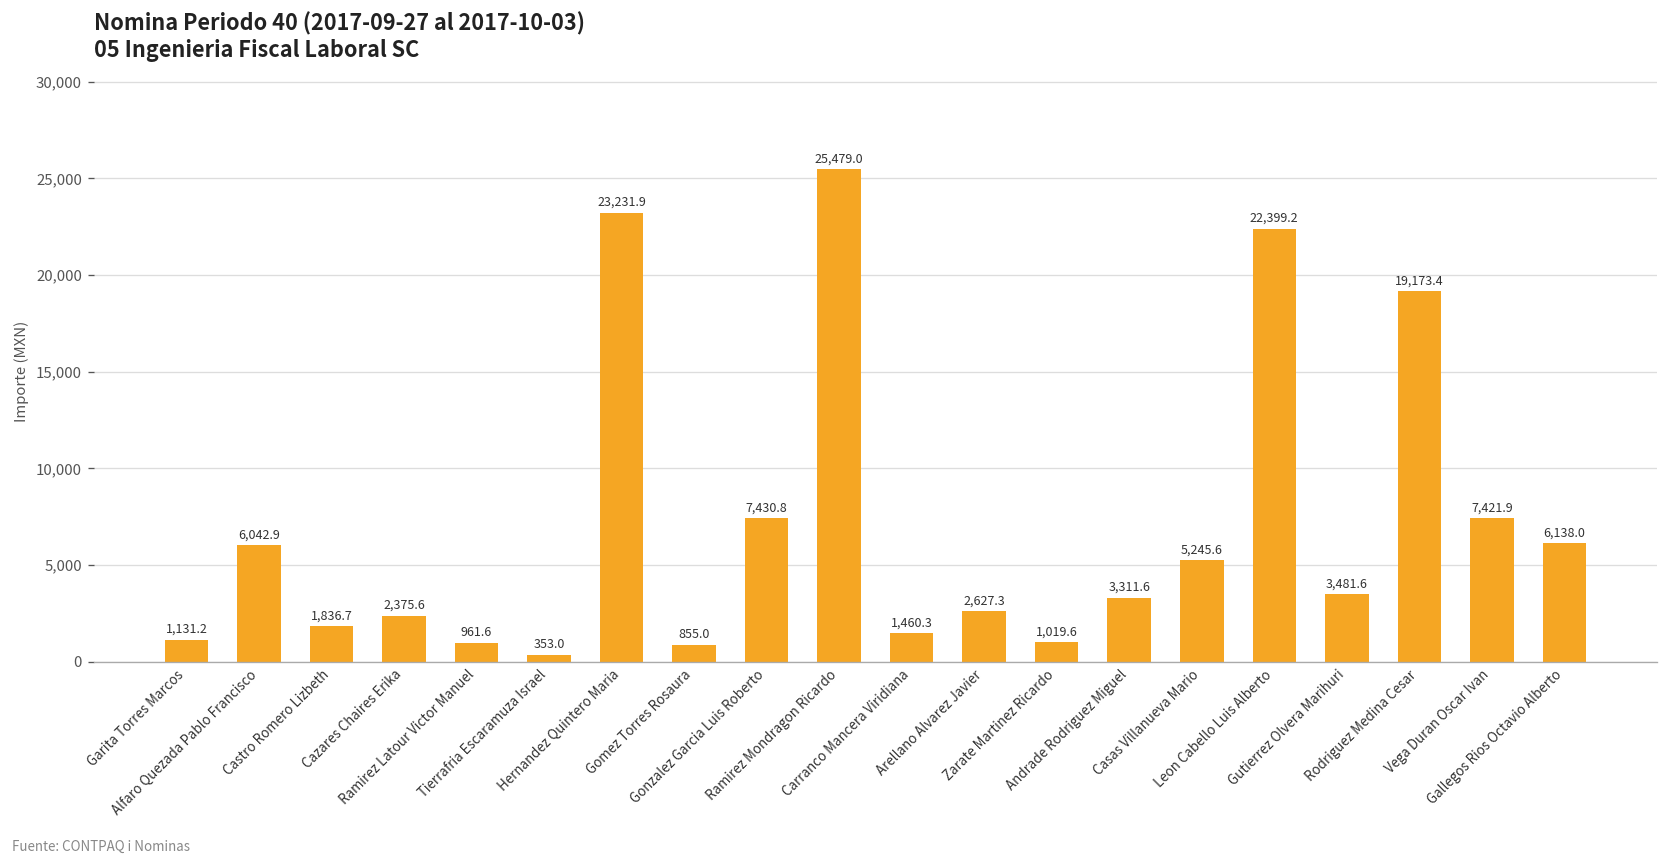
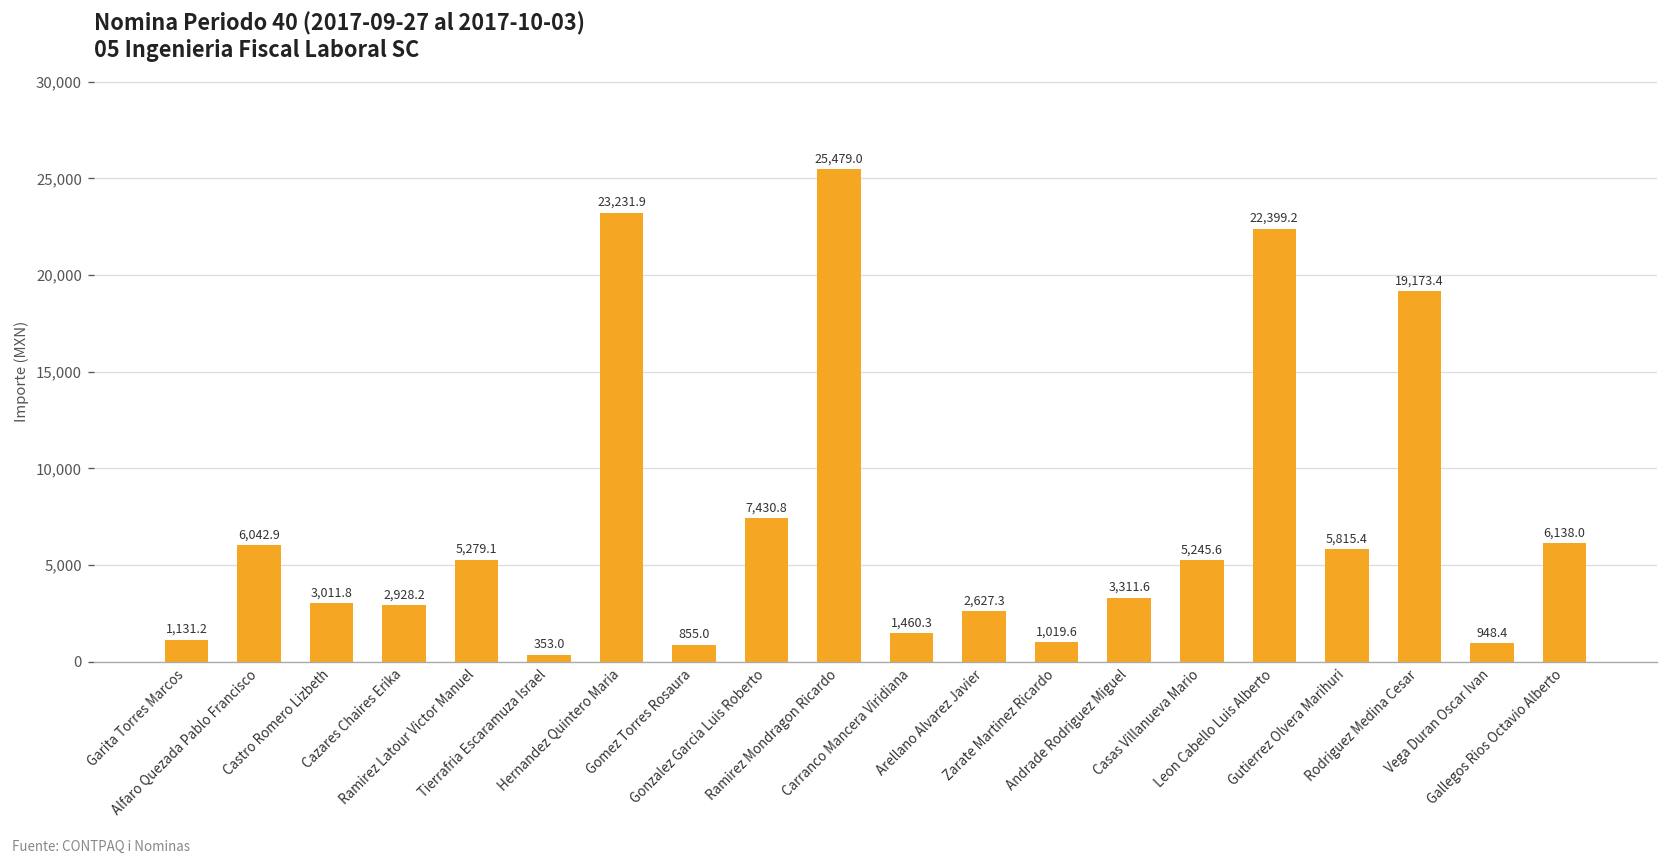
Castro Romero Lizbeth: 1,836.7 -> 3,011.8
Cazares Chaires Erika: 2,375.6 -> 2,928.2
Ramirez Latour Victor Manuel: 961.6 -> 5,279.1
Gutierrez Olvera Marihuri: 3,481.6 -> 5,815.4
Vega Duran Oscar Ivan: 7,421.9 -> 948.4
